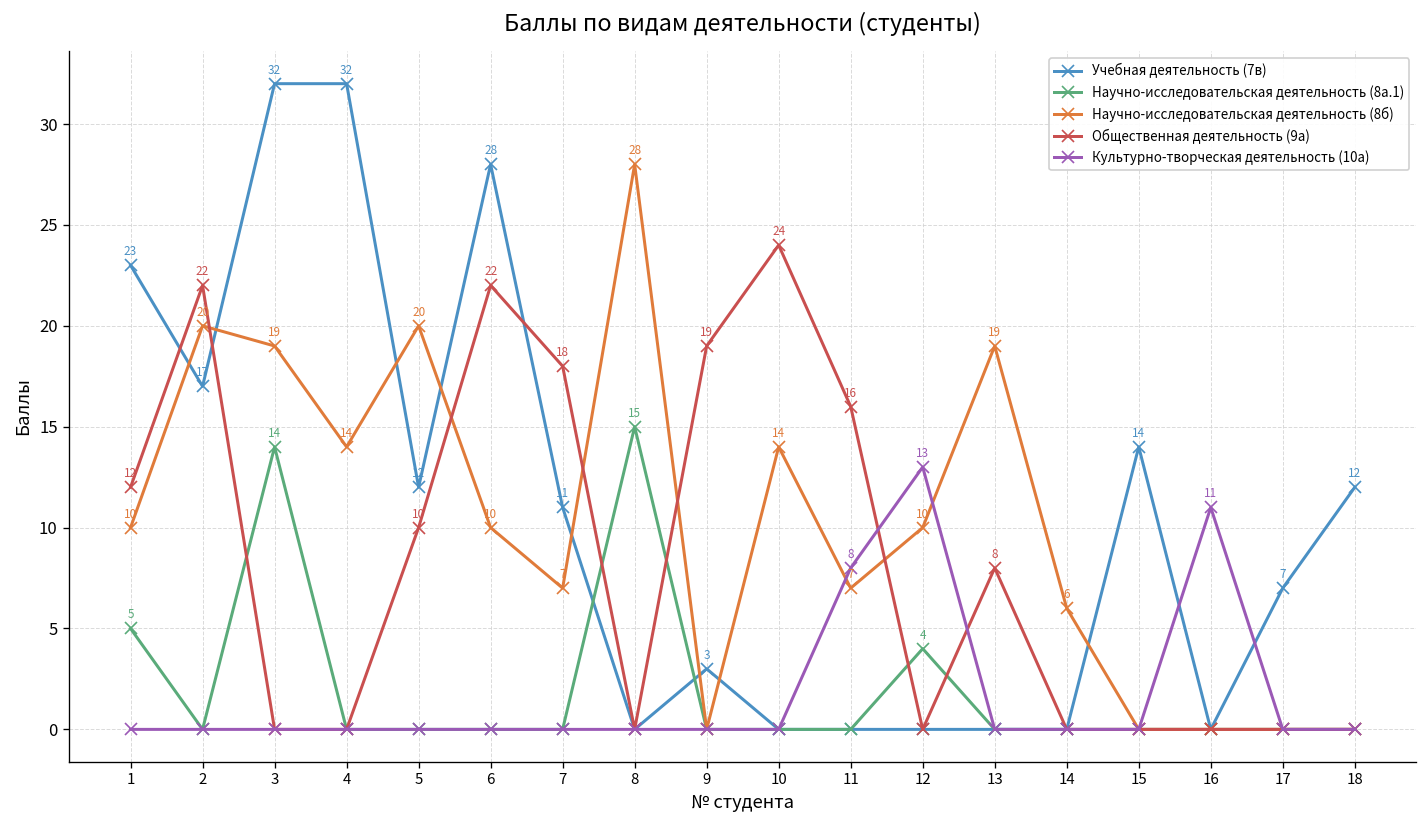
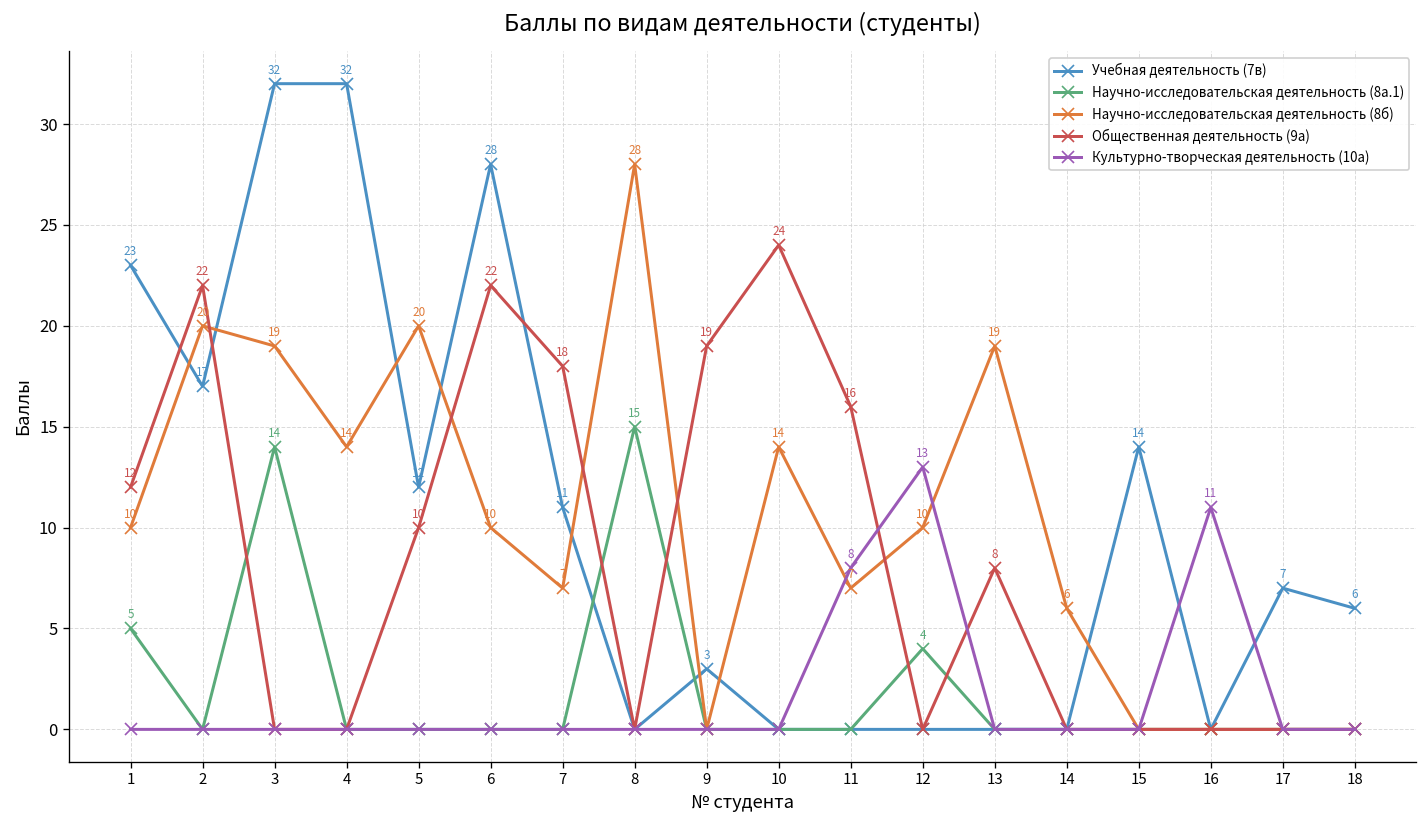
Учебная деятельность (7в), 18: 12 -> 6
